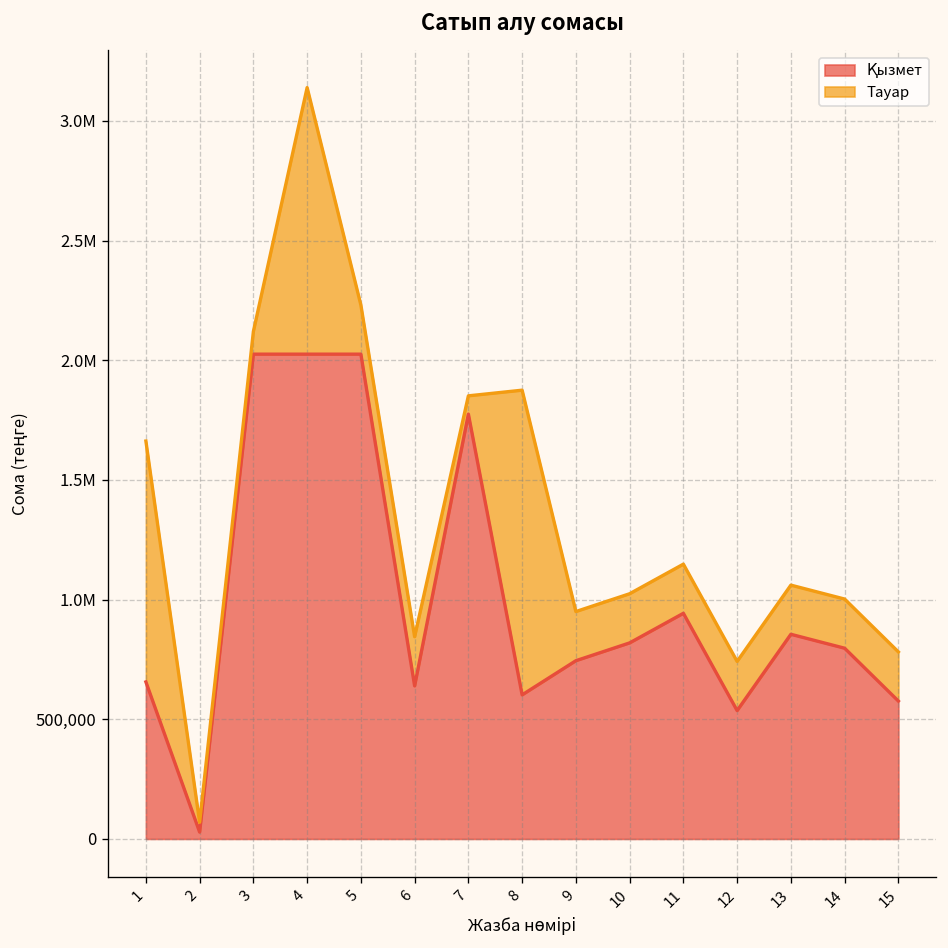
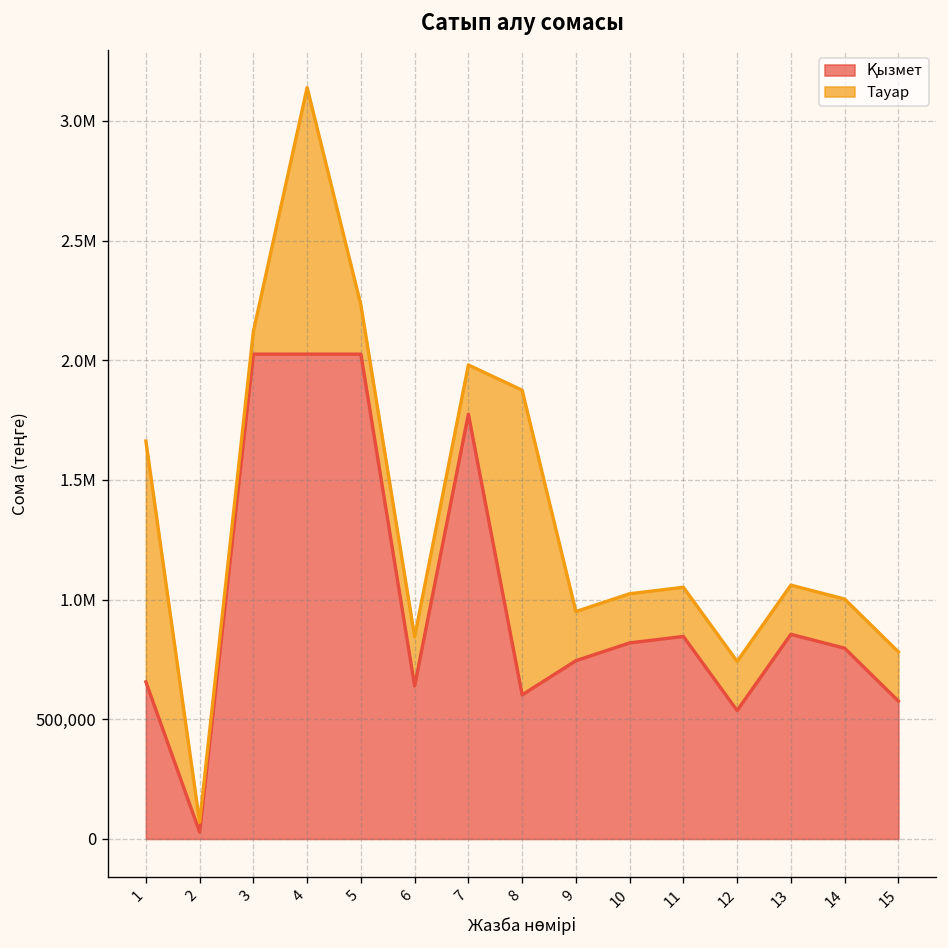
Тауар, 7: 80,000 -> 210,000
Қызмет, 11: 940,000 -> 850,000
